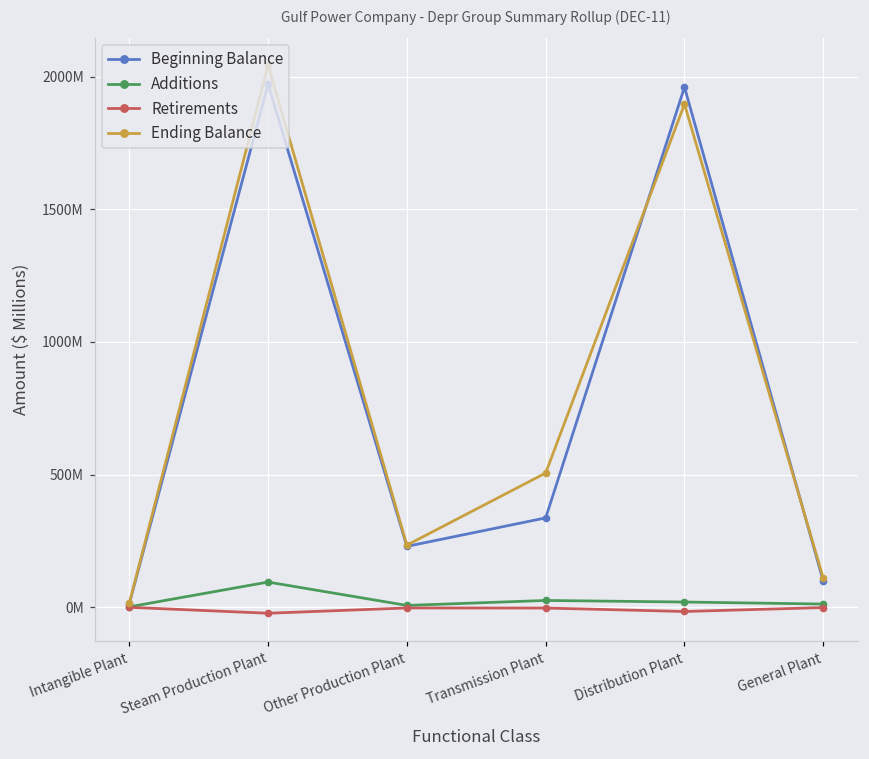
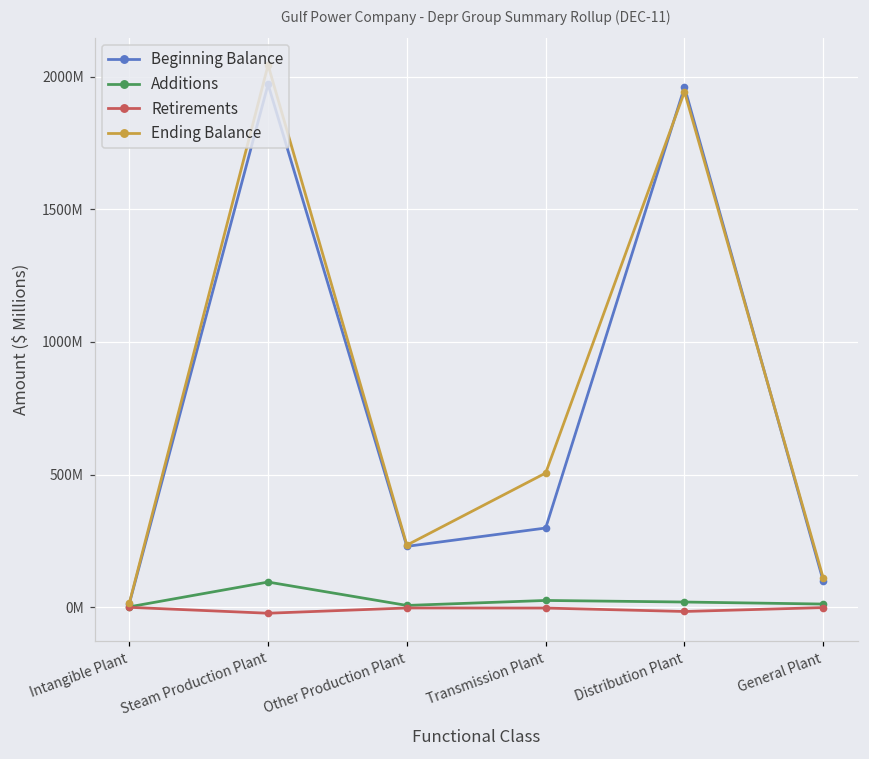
Beginning Balance, Transmission Plant: 340000000 -> 300000000
Ending Balance, Distribution Plant: 1900000000 -> 1940000000
